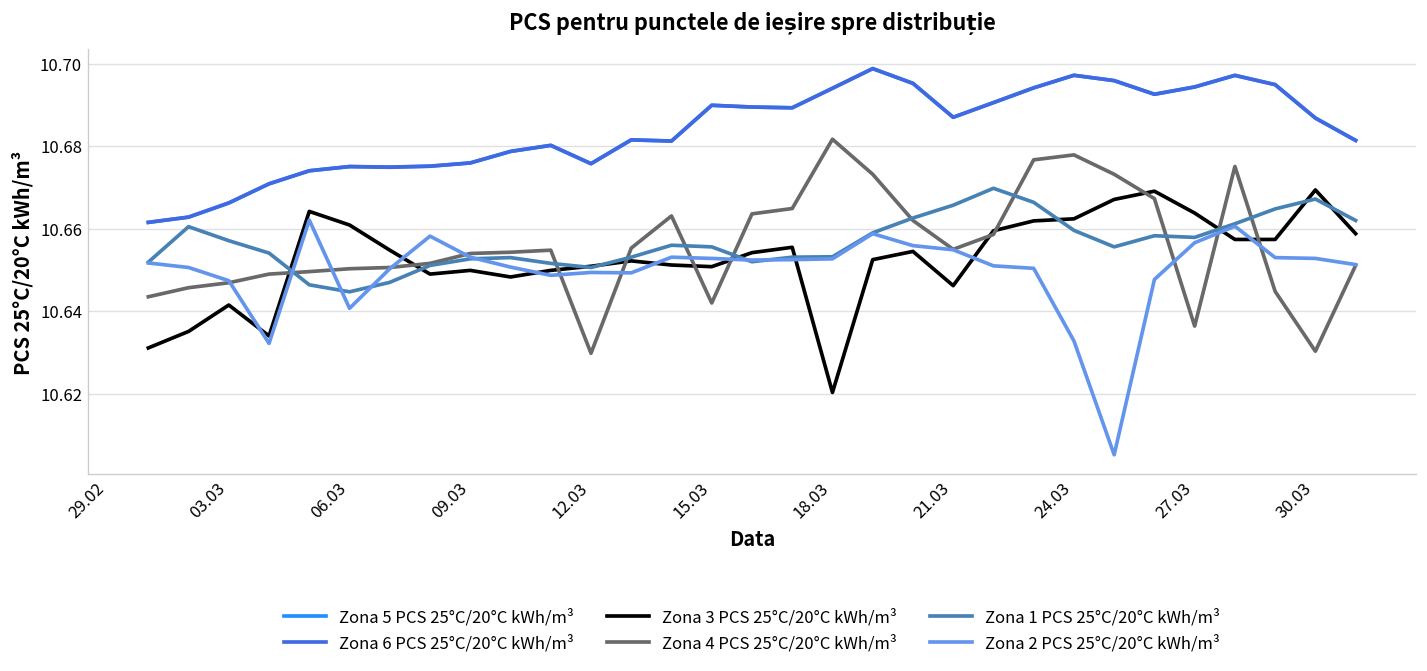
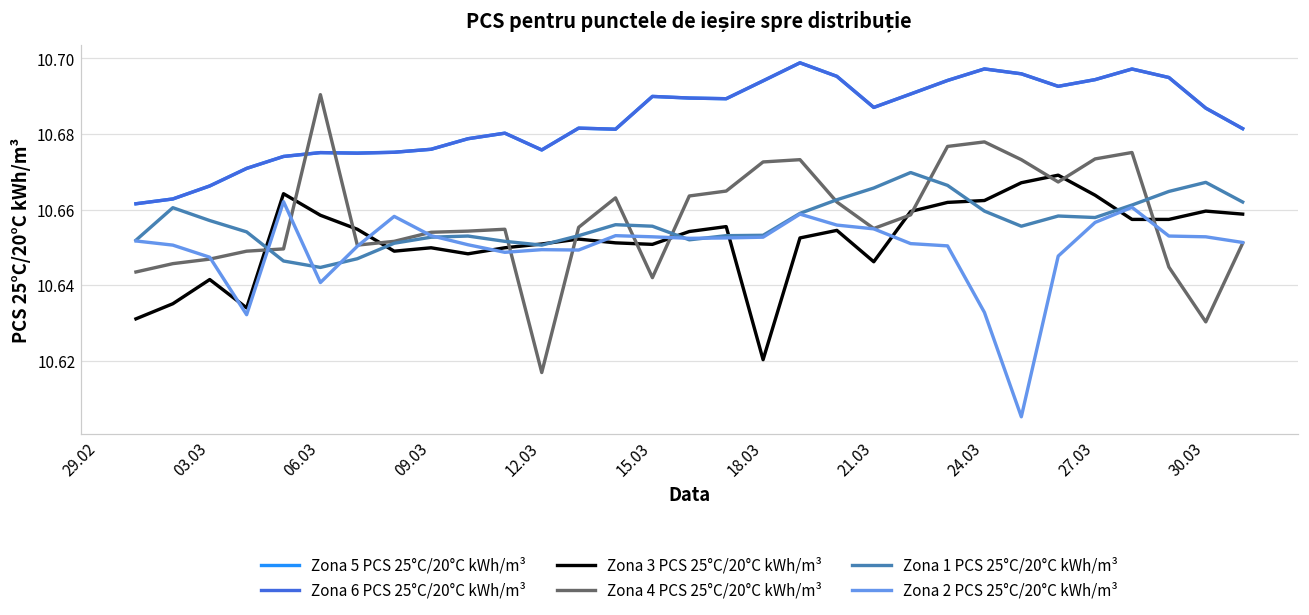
Zona 3 PCS 25°C/20°C kWh/m³, 06.03: 10.661 -> 10.659
Zona 4 PCS 25°C/20°C kWh/m³, 06.03: 10.650 -> 10.690
Zona 4 PCS 25°C/20°C kWh/m³, 12.03: 10.630 -> 10.617
Zona 4 PCS 25°C/20°C kWh/m³, 18.03: 10.682 -> 10.673
Zona 4 PCS 25°C/20°C kWh/m³, 27.03: 10.636 -> 10.673
Zona 3 PCS 25°C/20°C kWh/m³, 30.03: 10.669 -> 10.660
